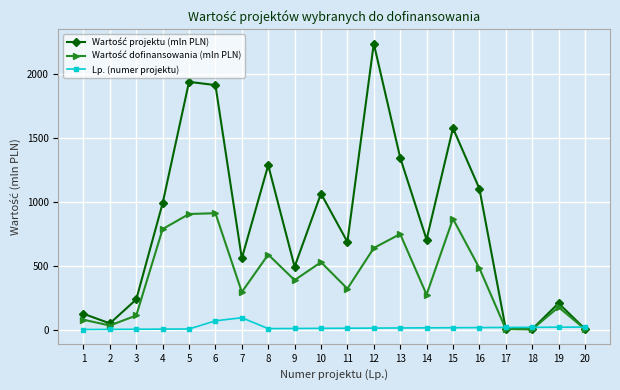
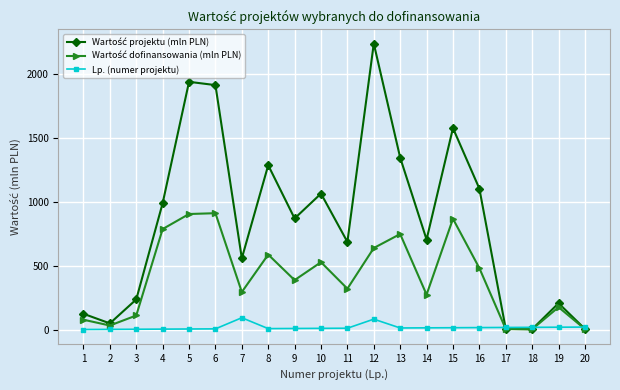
Lp. (numer projektu), 6: 70 -> 10
Wartość projektu (mln PLN), 9: 490 -> 870
Lp. (numer projektu), 12: 10 -> 80
